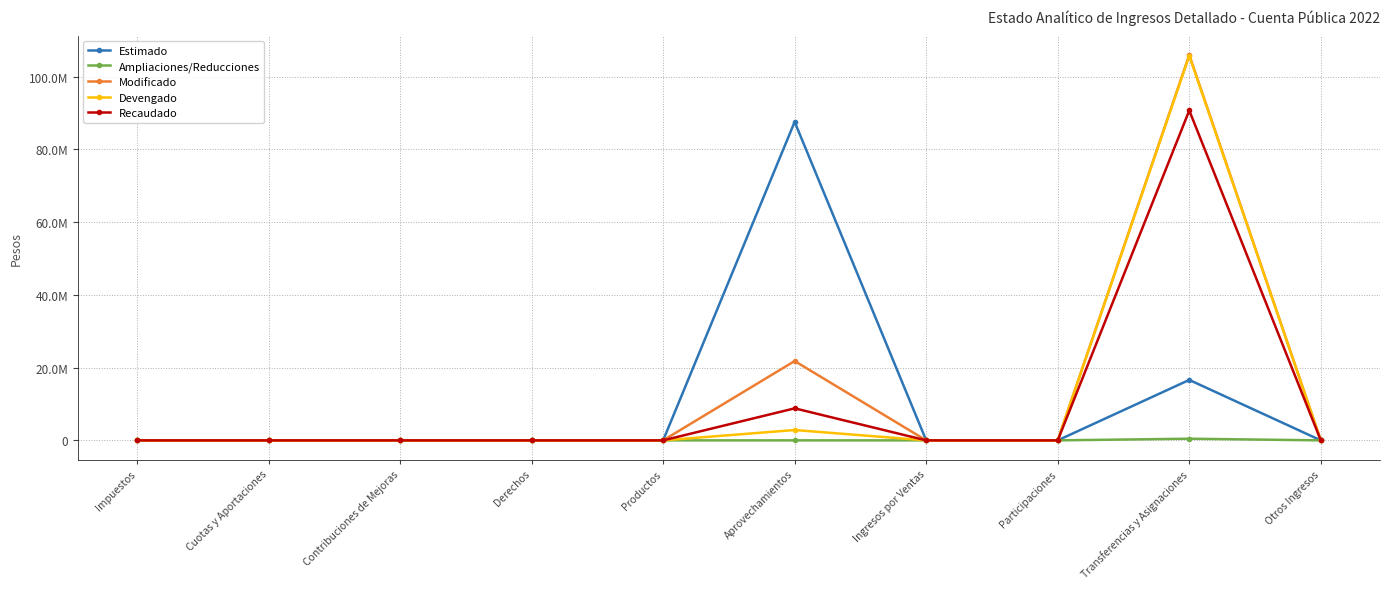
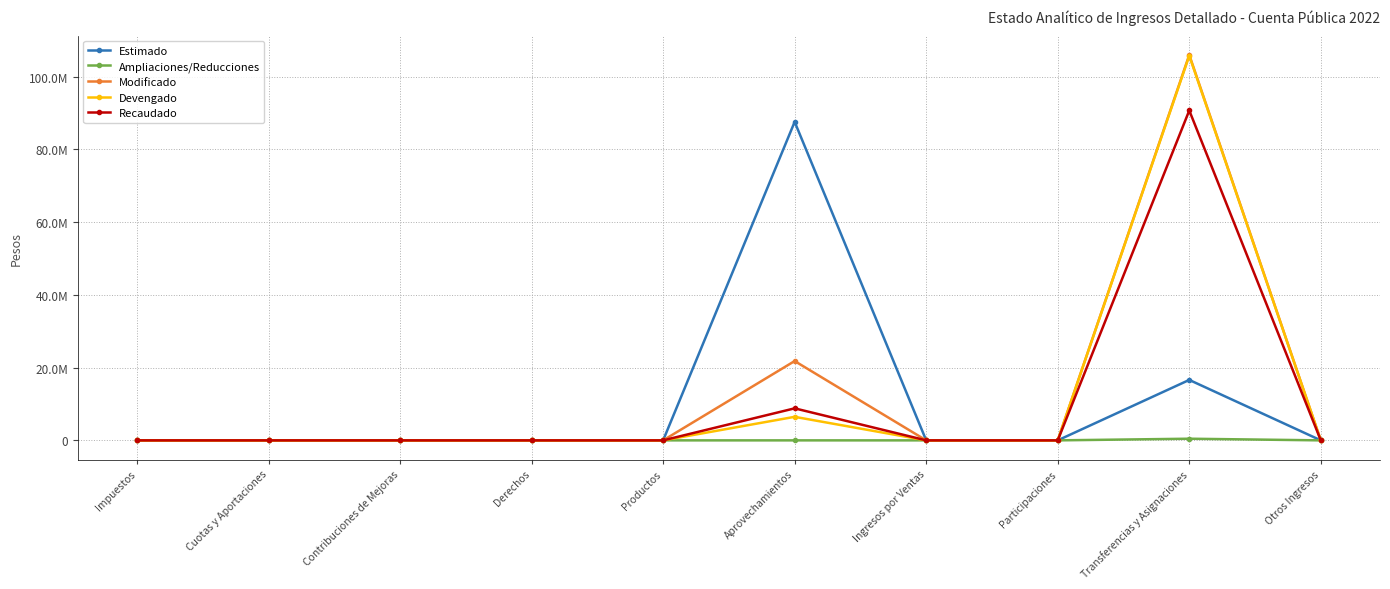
Devengado, Aprovechamientos: 3000000 -> 6000000
